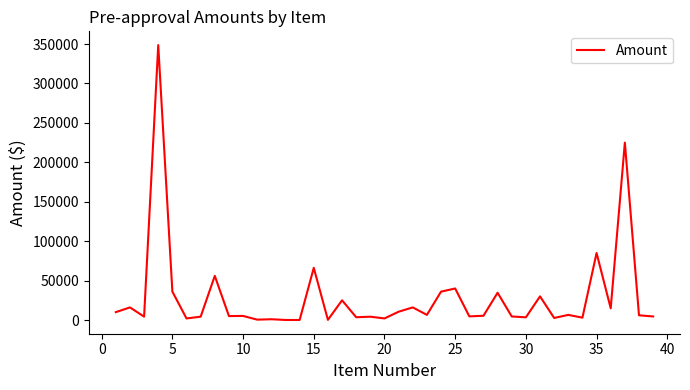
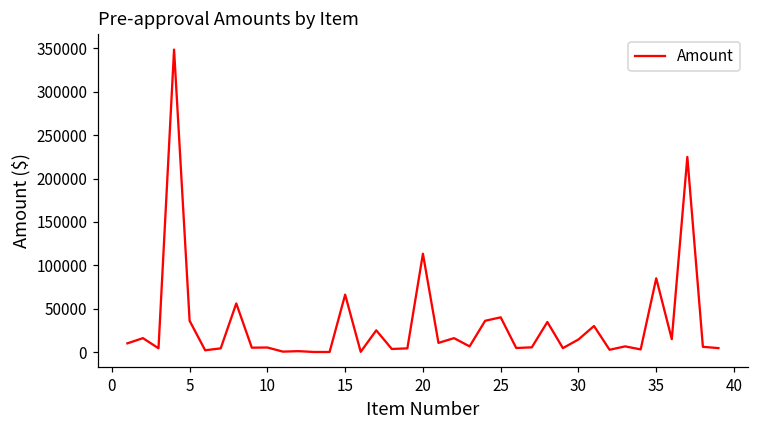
20: 0 -> 110000
30: 0 -> 10000
